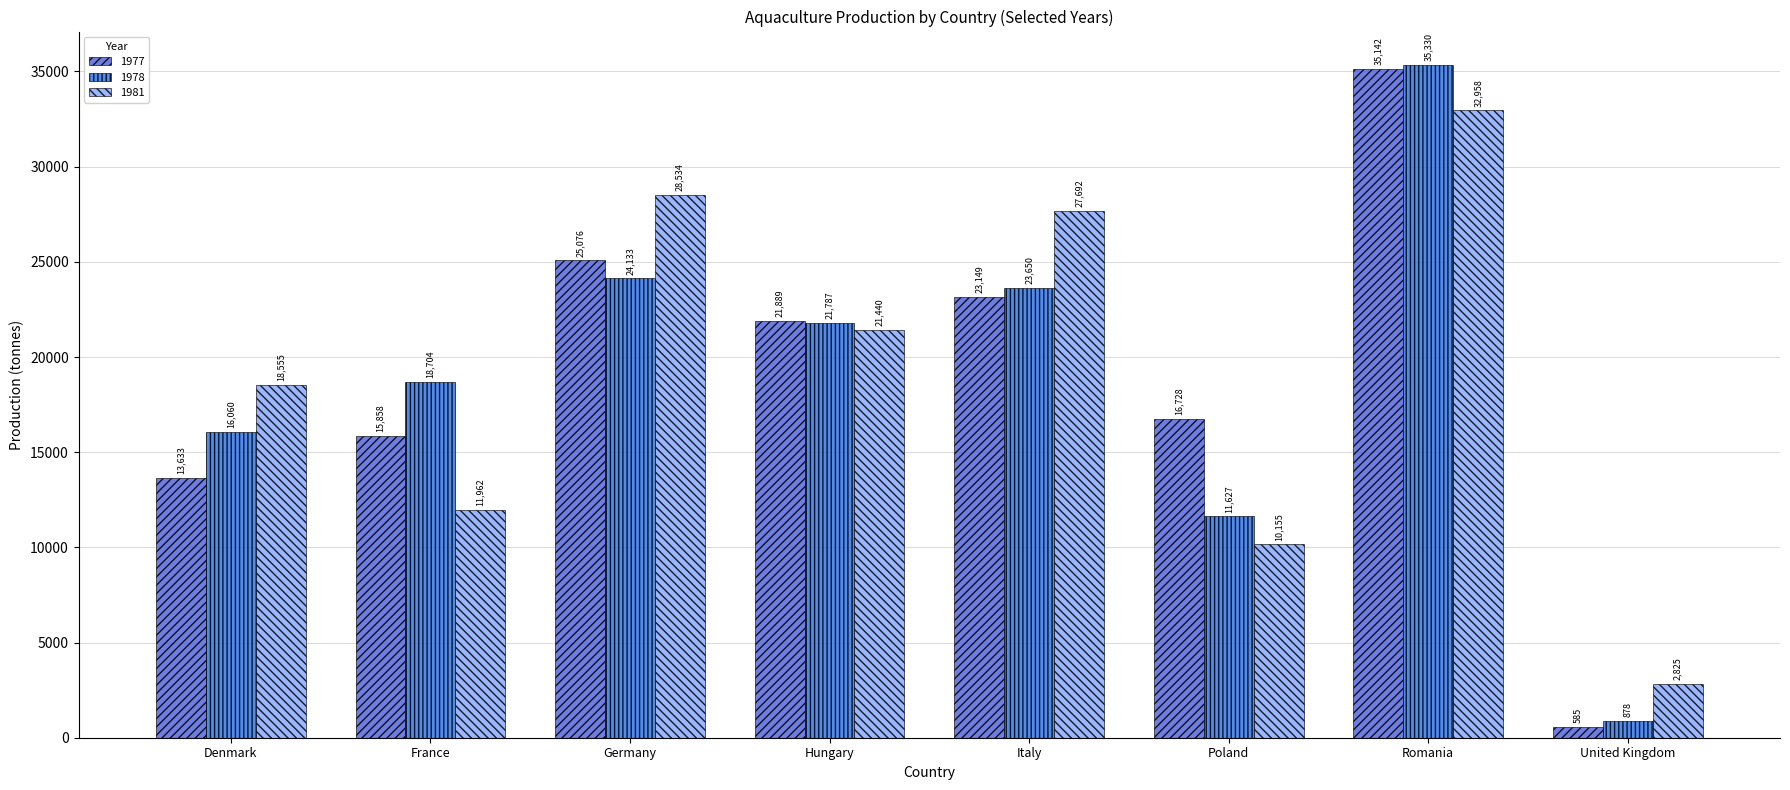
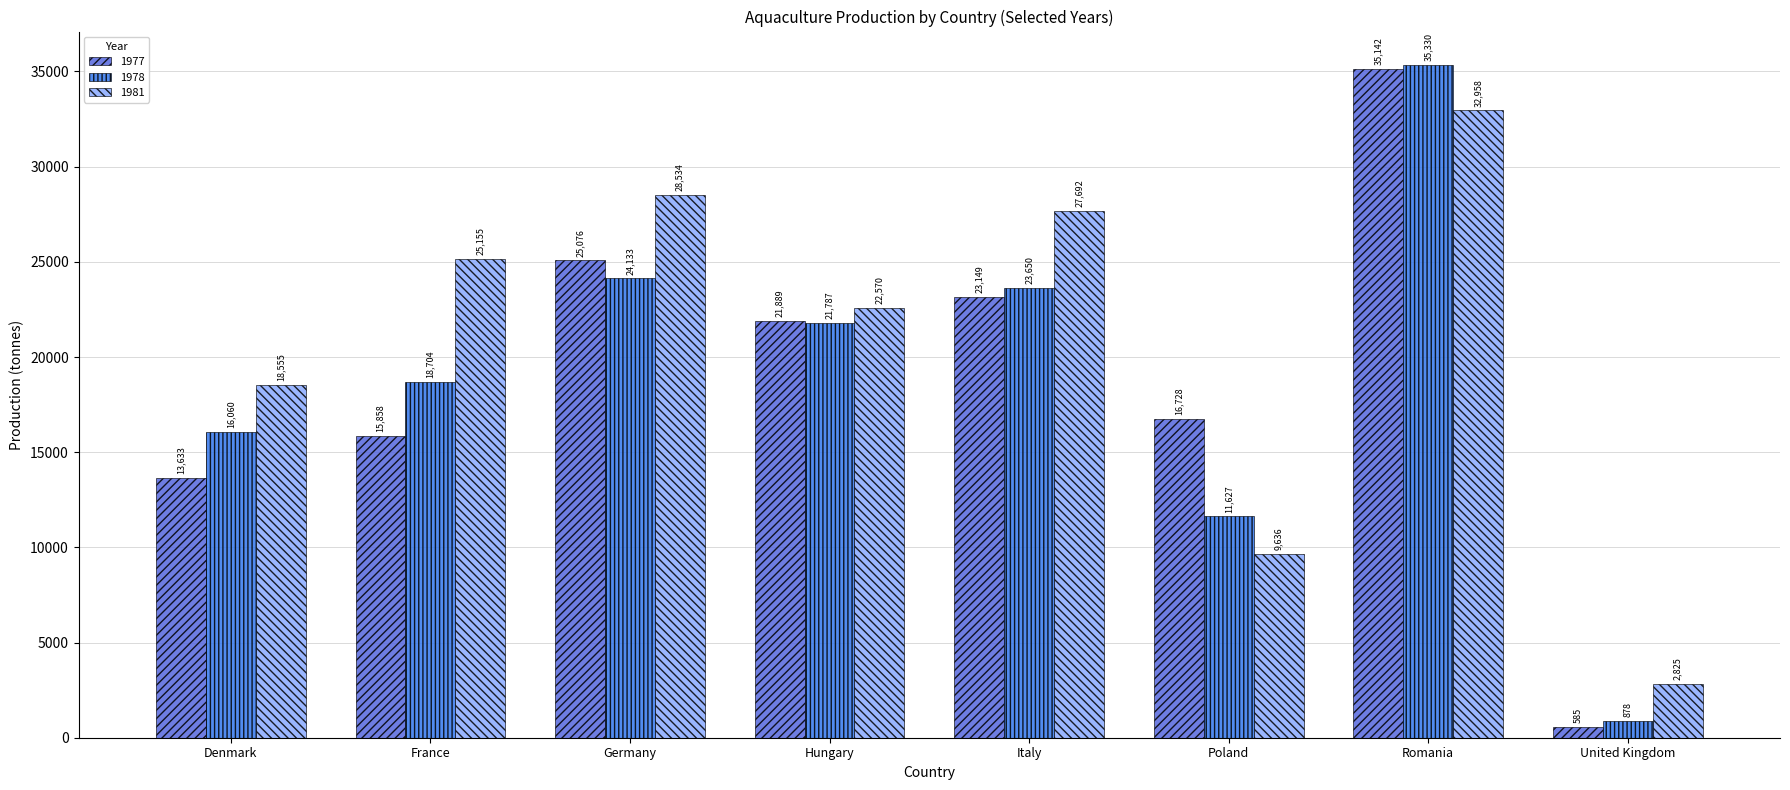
1981, France: 11,962 -> 25,155
1981, Hungary: 21,440 -> 22,570
1981, Poland: 10,155 -> 9,636
